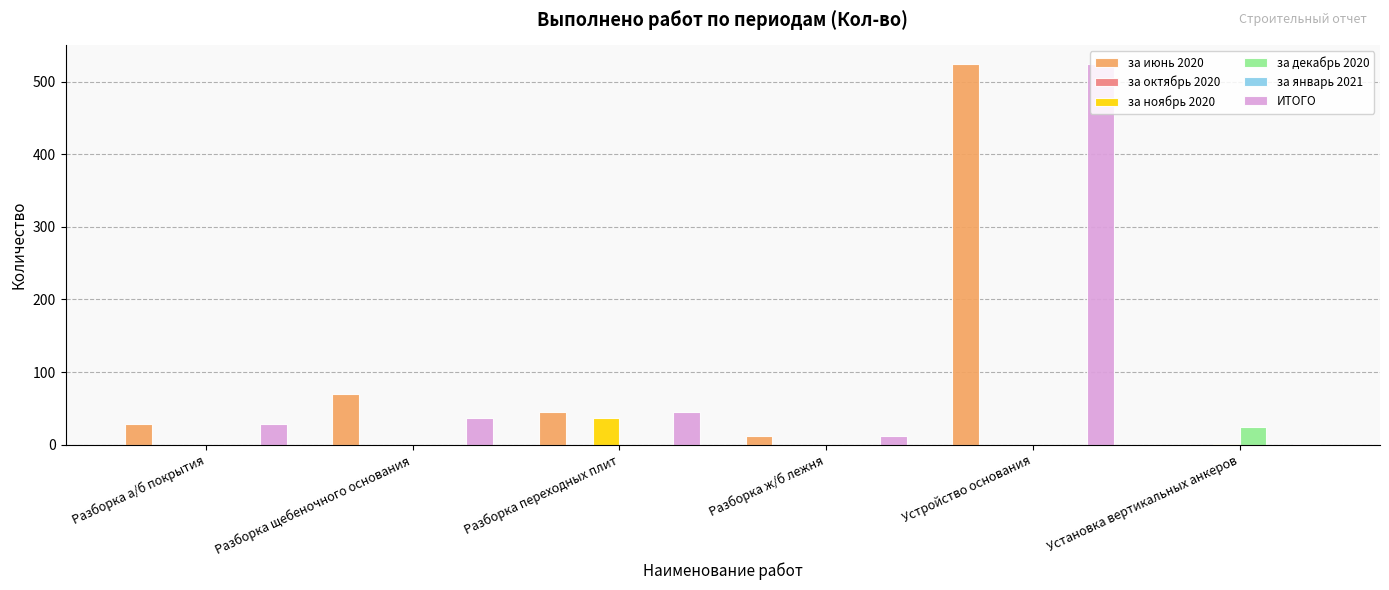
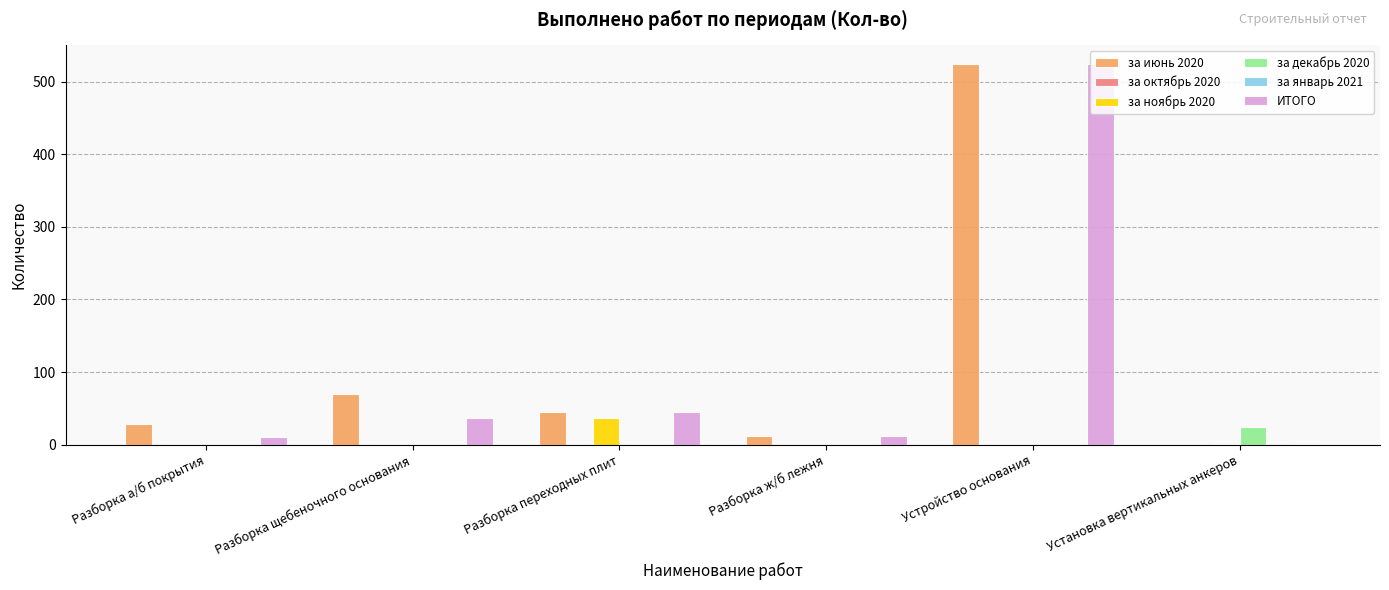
ИТОГО, Разборка а/б покрытия: 30 -> 10
